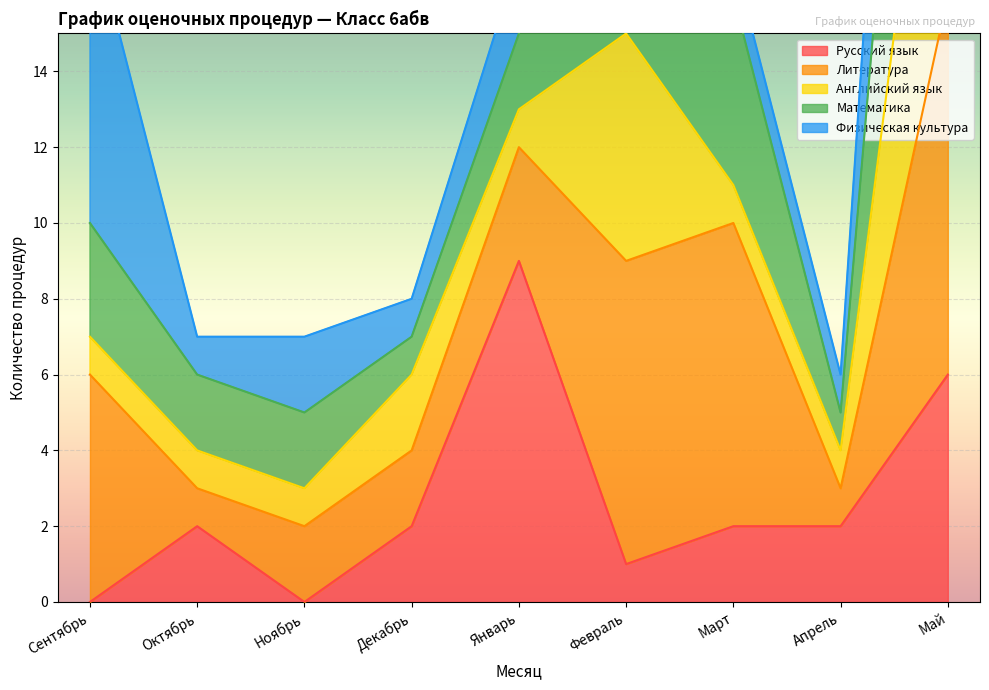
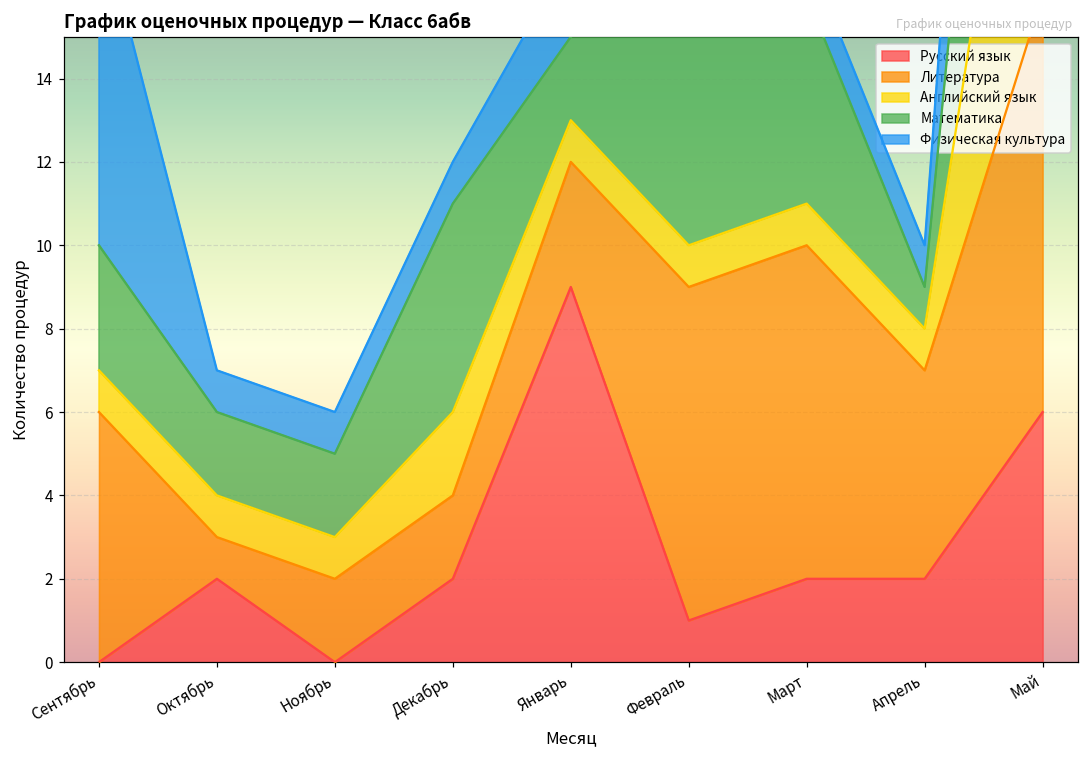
Физическая культура, Ноябрь: 2 -> 1
Математика, Декабрь: 1 -> 5
Английский язык, Февраль: 6 -> 1
Литература, Апрель: 1 -> 5
